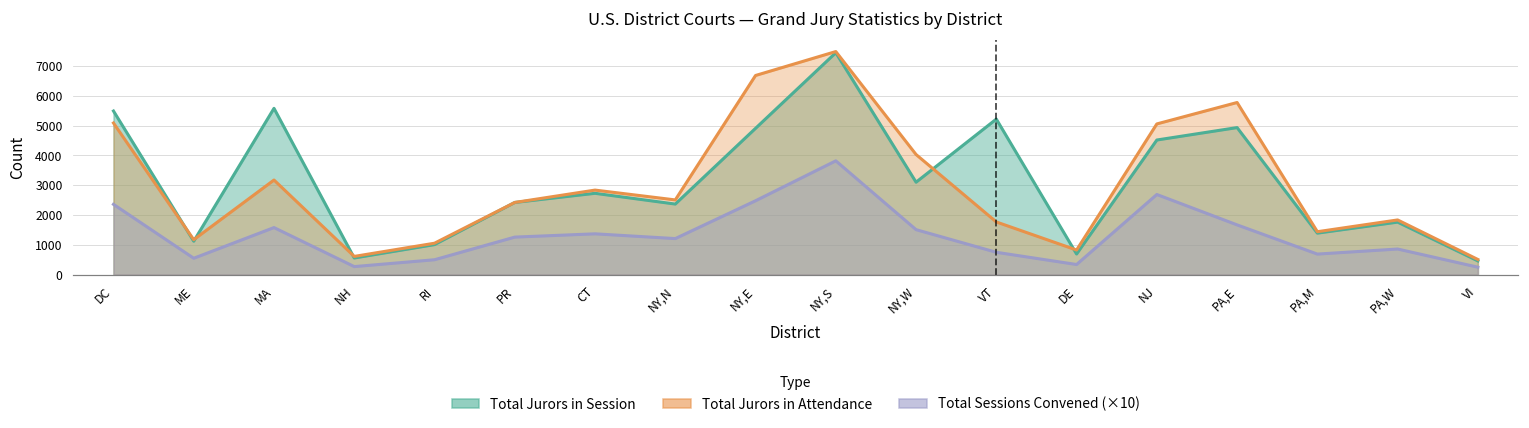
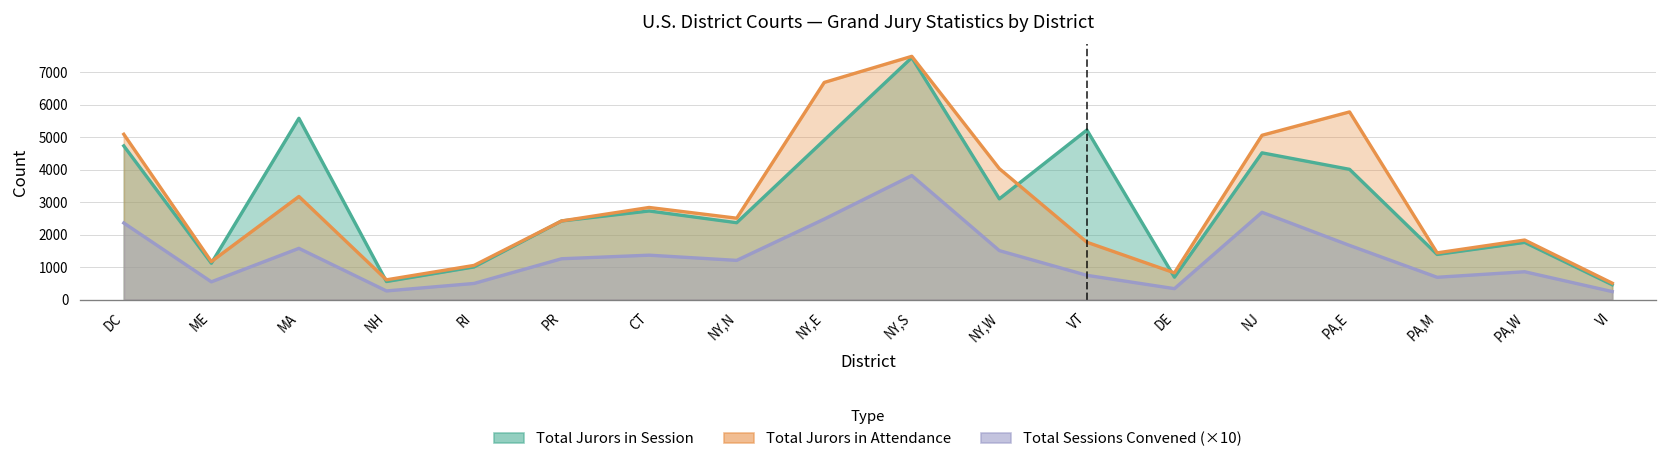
Total Jurors in Session, DC: 5500 -> 4700
Total Jurors in Session, PA,E: 4900 -> 4000
